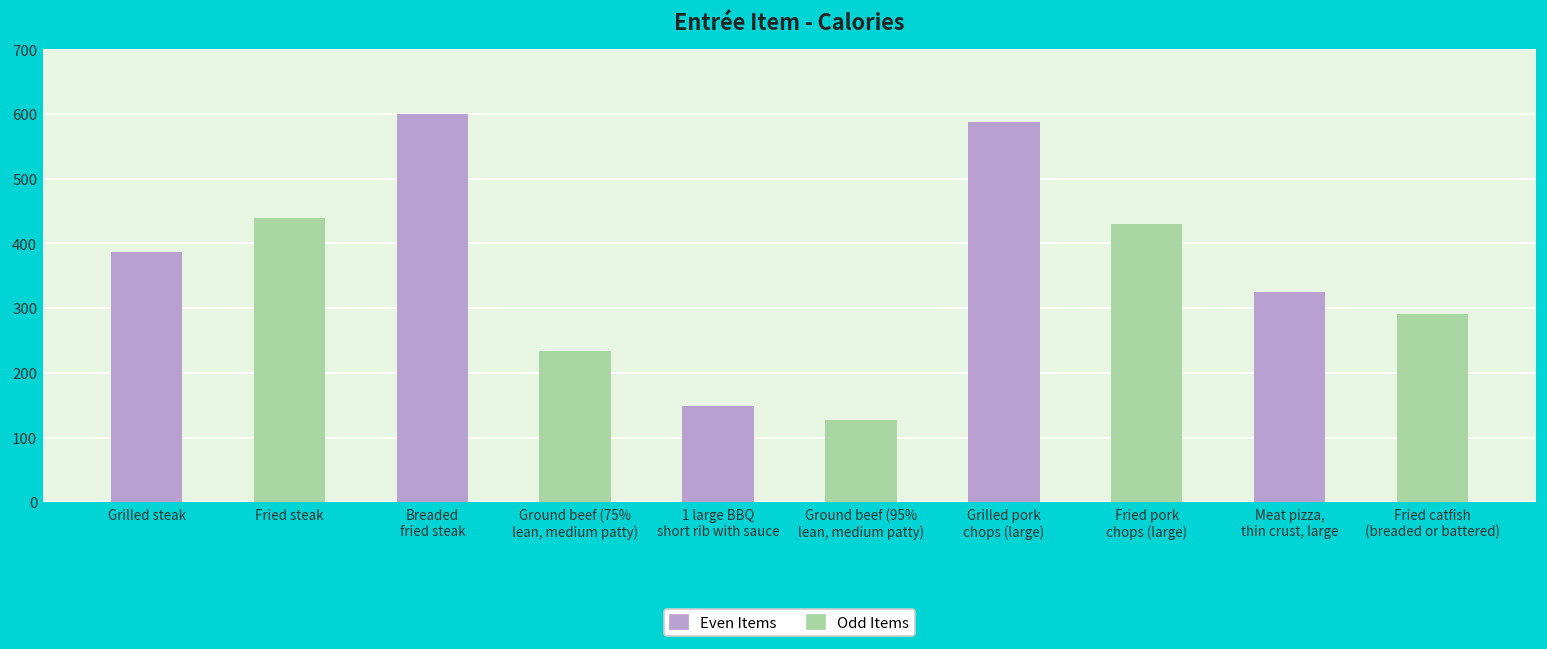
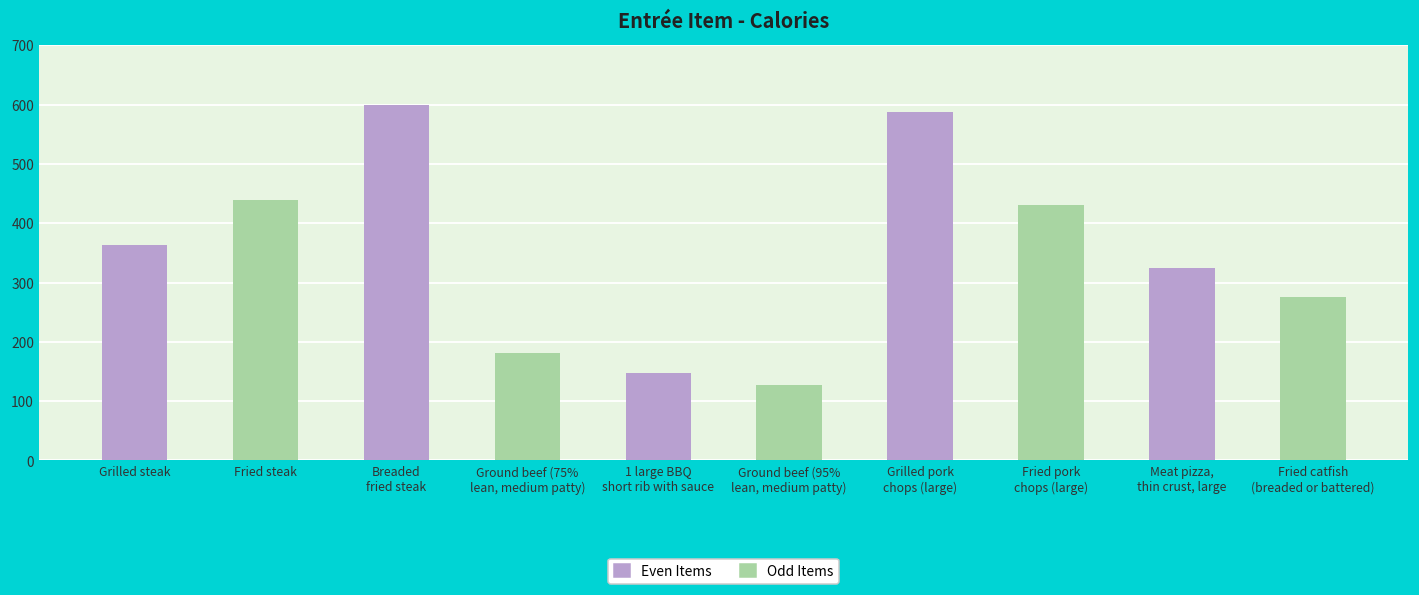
Grilled steak: 390 -> 360
Ground beef (75% lean, medium patty): 230 -> 180
Fried catfish (breaded or battered): 290 -> 280
